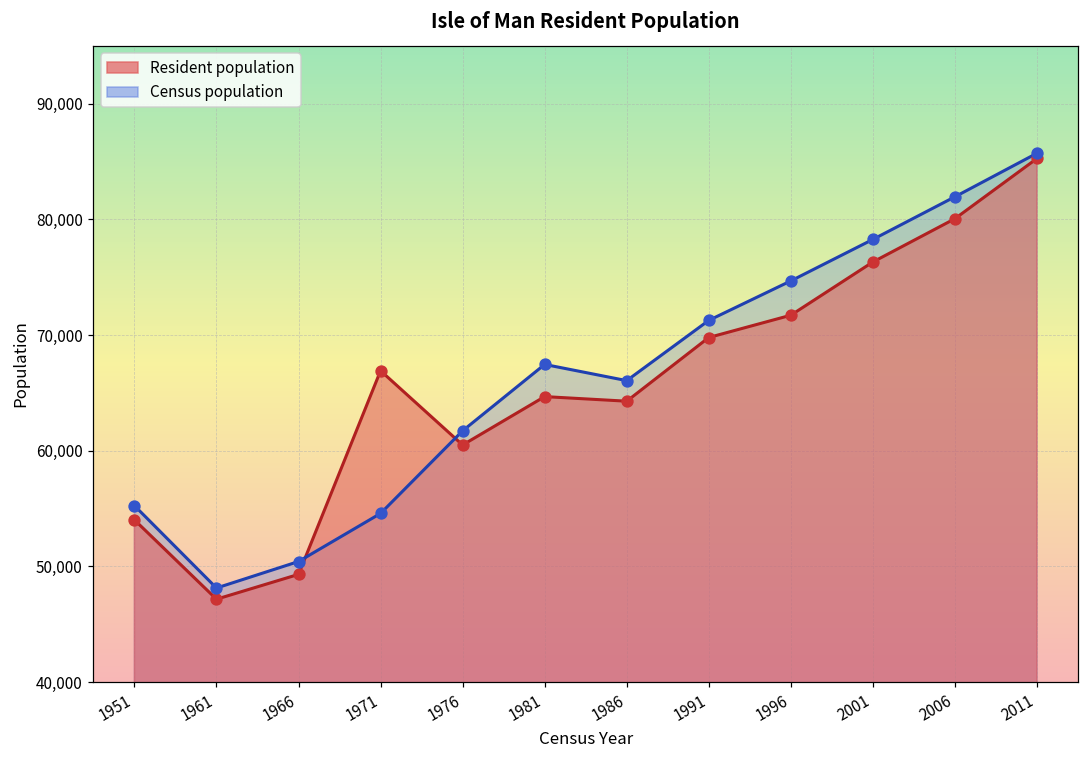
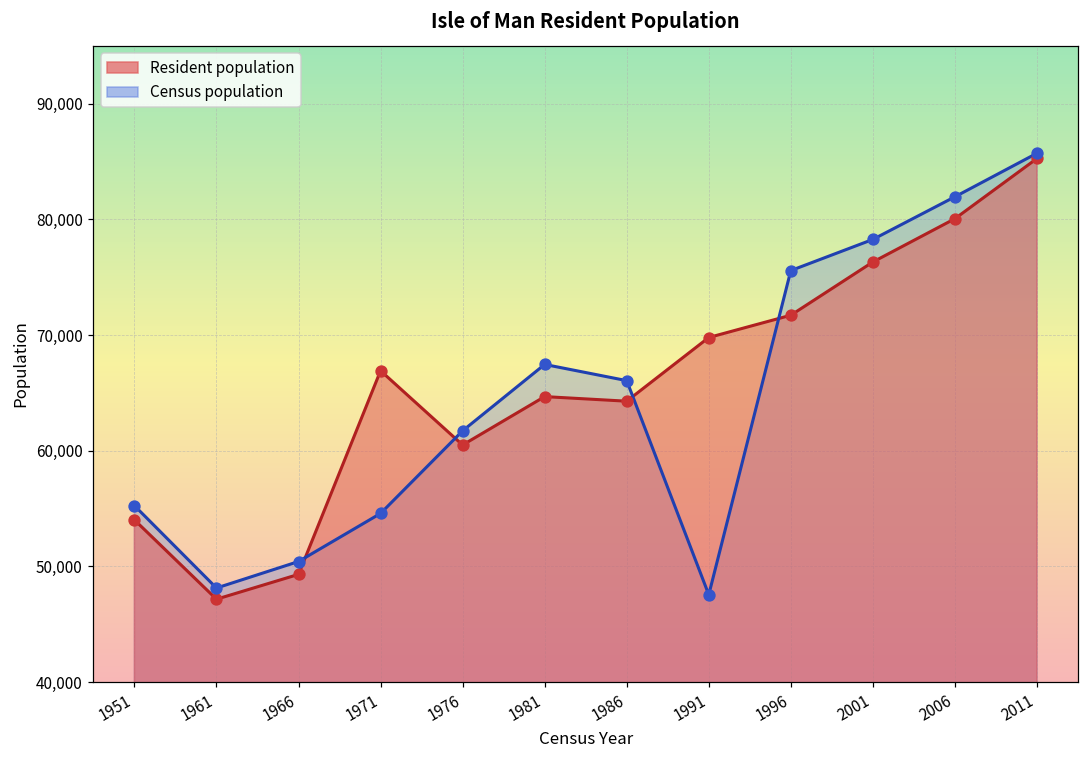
Census population, 1991: 71,300 -> 47,600
Census population, 1996: 74,700 -> 75,600
